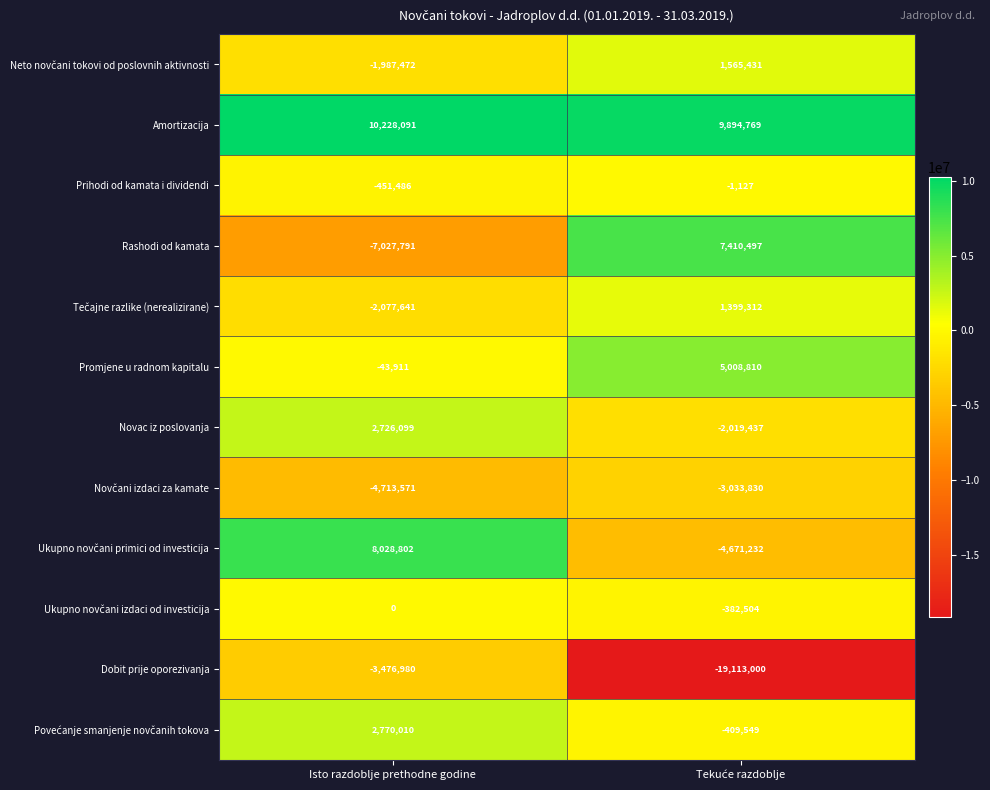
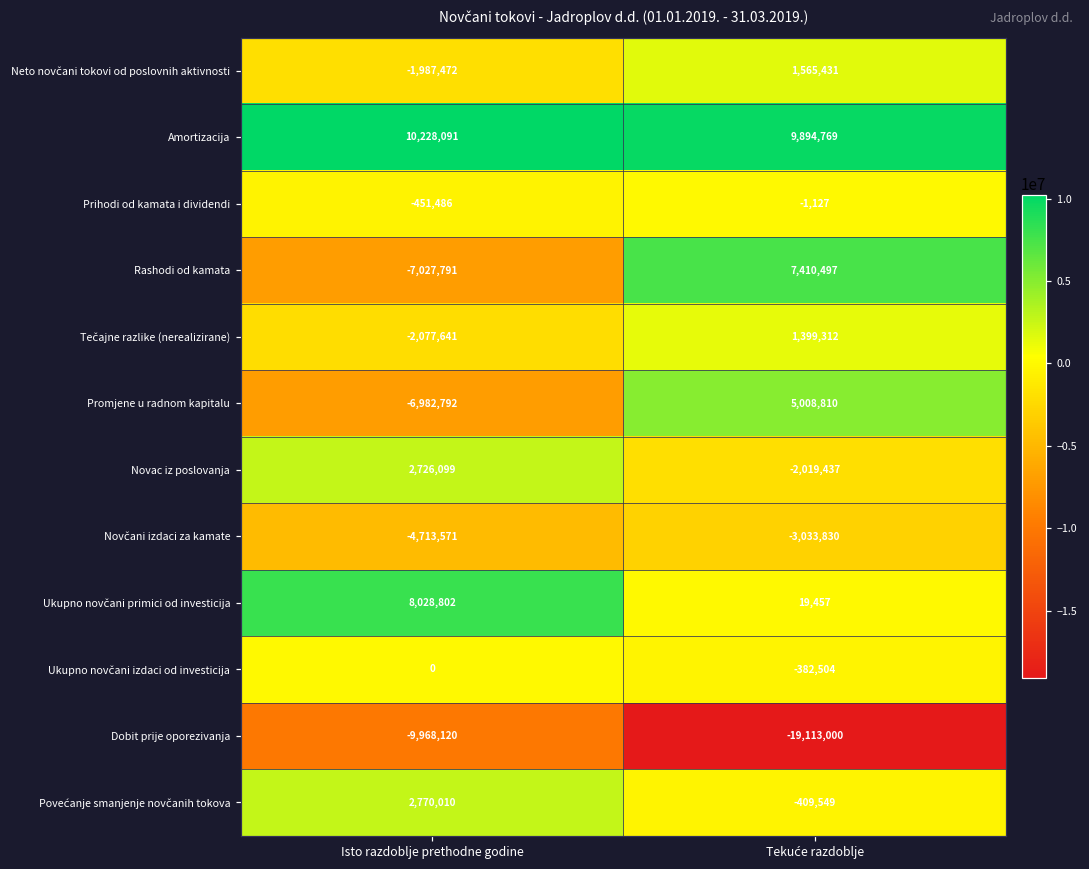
Promjene u radnom kapitalu, Isto razdoblje prethodne godine: -43,911 -> -6,982,792
Ukupno novčani primici od investicija, Tekuće razdoblje: -4,671,232 -> 19,457
Dobit prije oporezivanja, Isto razdoblje prethodne godine: -3,476,980 -> -9,968,120
